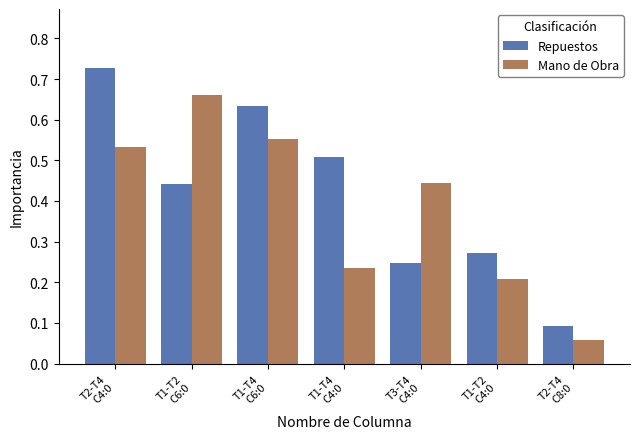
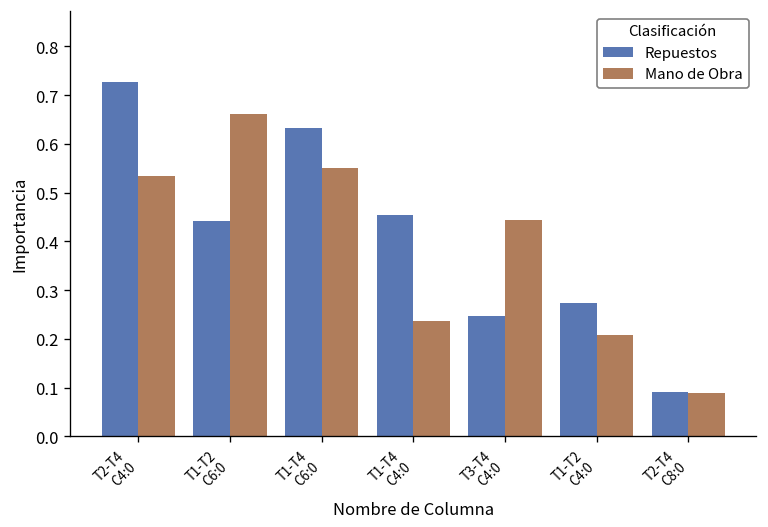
Repuestos, T1-T4 C4:0: 0.51 -> 0.45
Mano de Obra, T2-T4 C8:0: 0.06 -> 0.09
